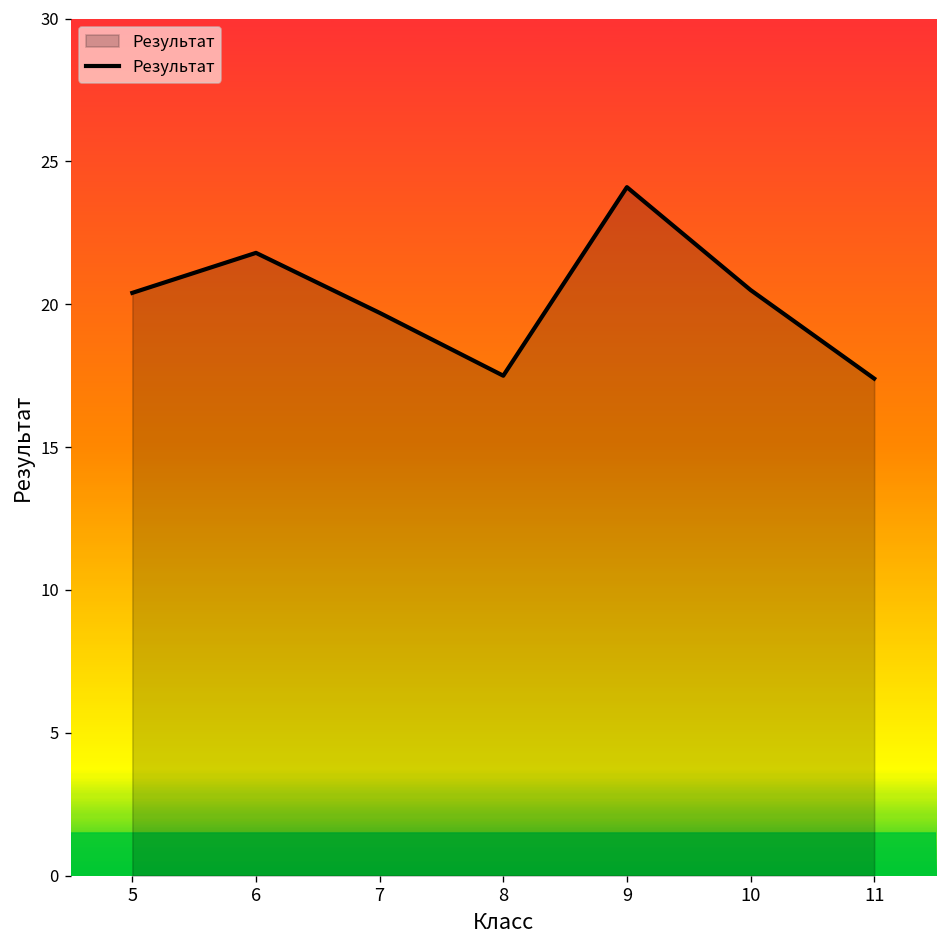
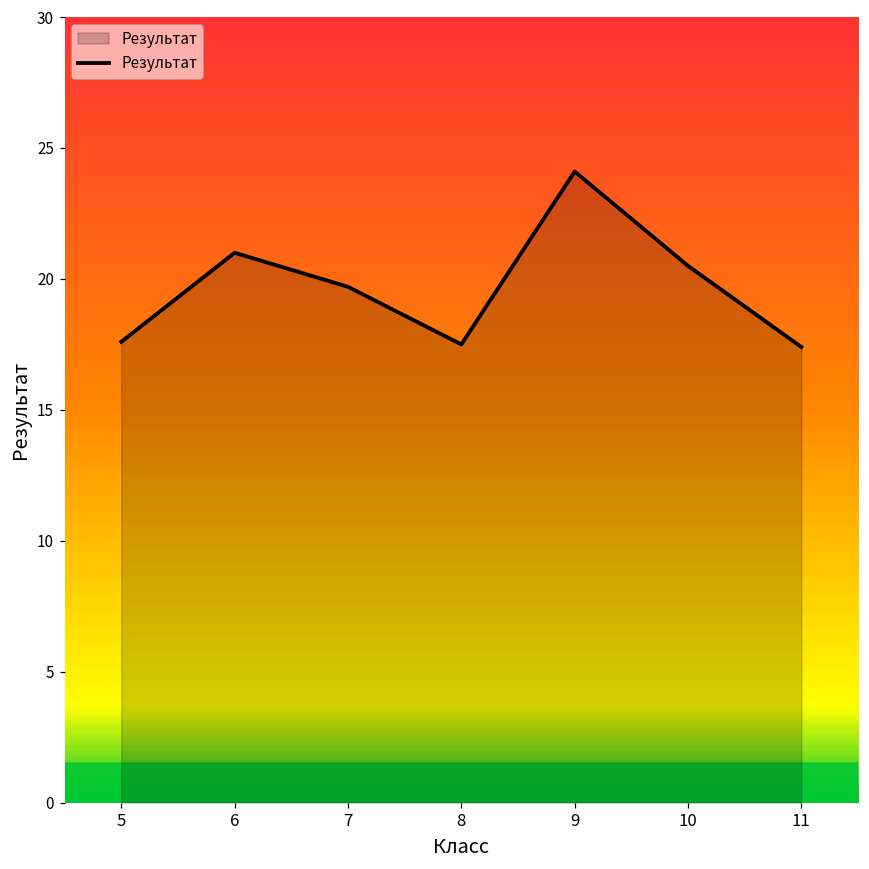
5: 20.4 -> 17.6
6: 21.8 -> 21.0
